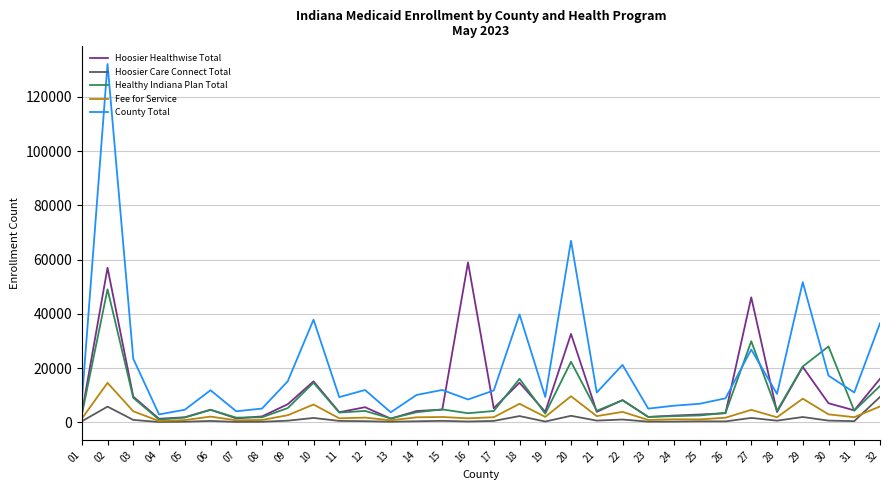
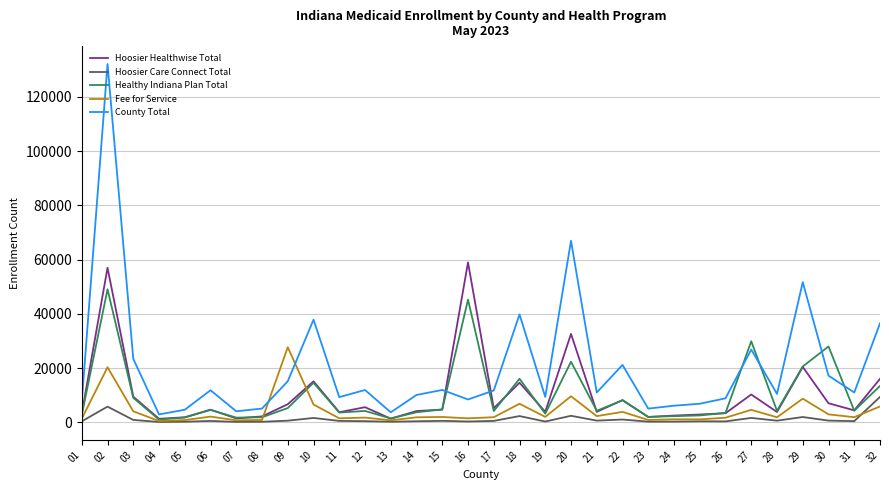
Fee for Service, 02: 15000 -> 20000
Fee for Service, 09: 3000 -> 28000
Healthy Indiana Plan Total, 16: 3000 -> 45000
Hoosier Healthwise Total, 27: 46000 -> 10000
